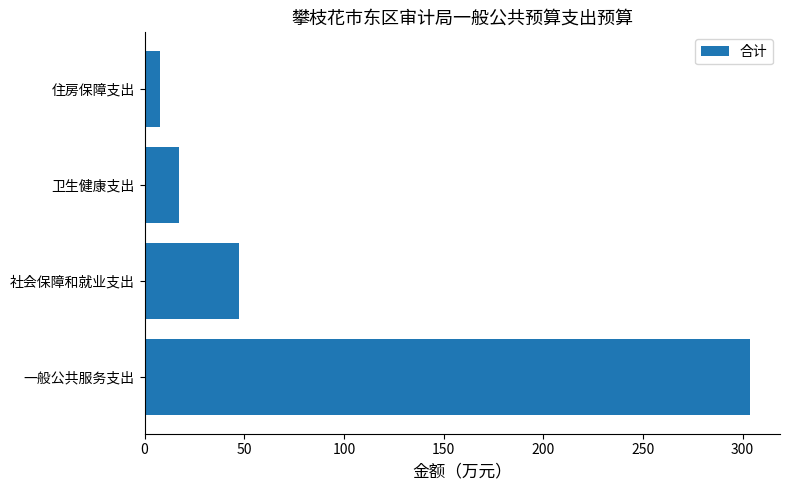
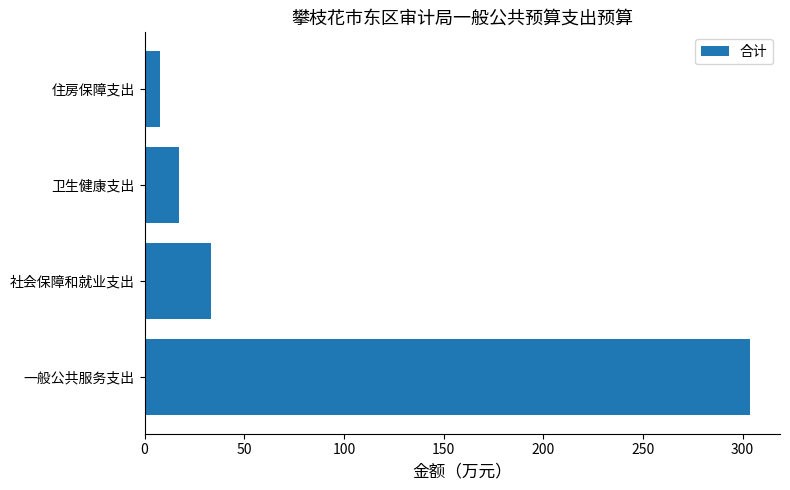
社会保障和就业支出: 47 -> 33
